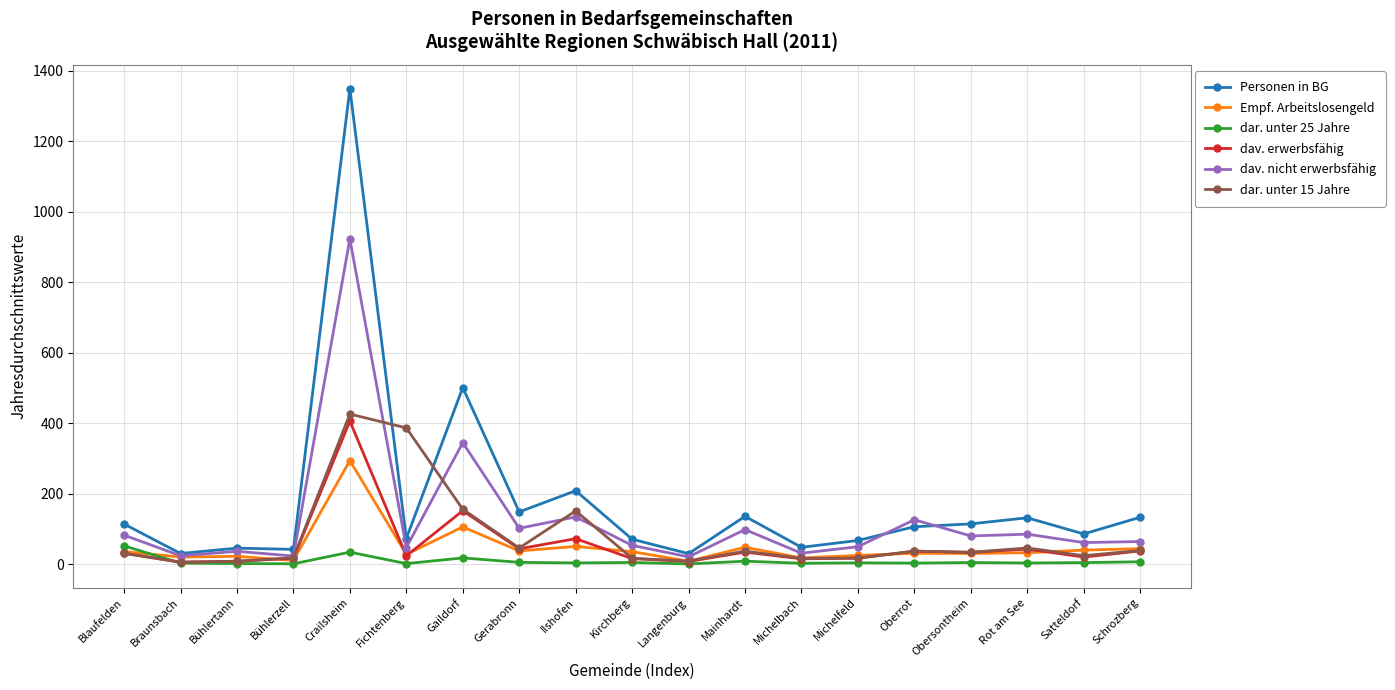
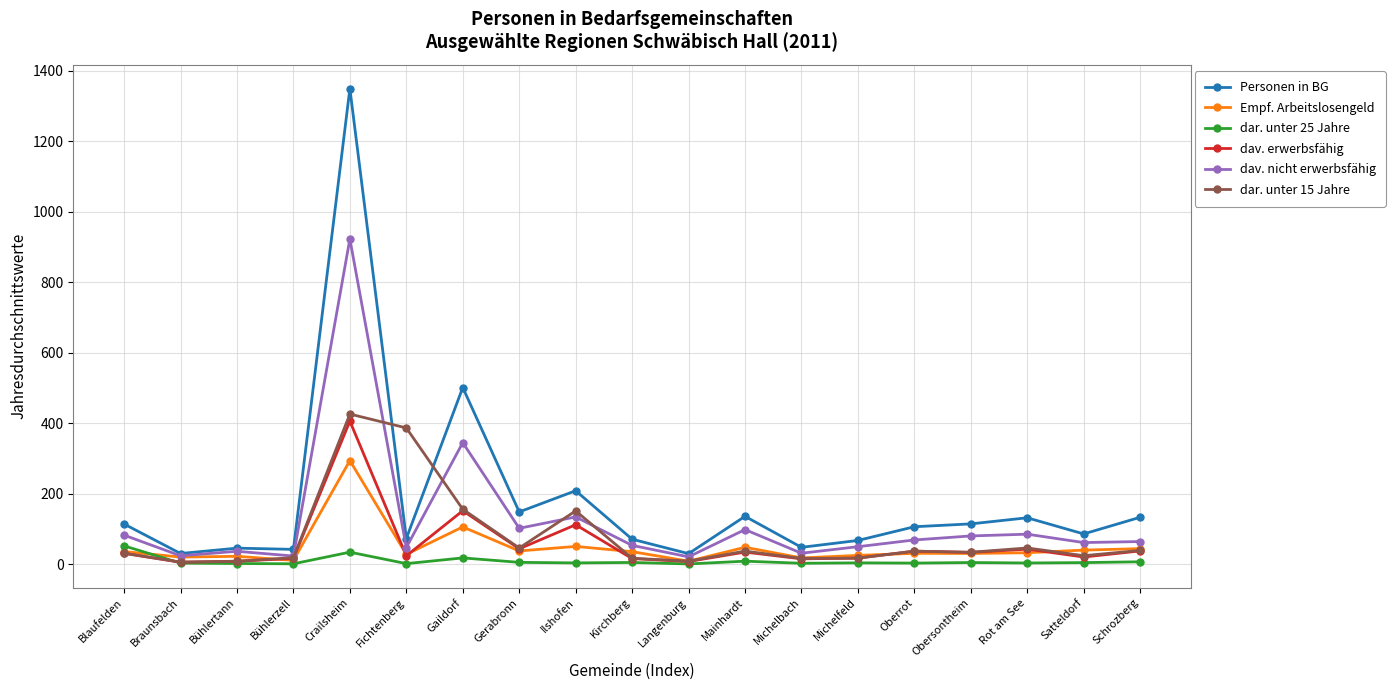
dav. erwerbsfähig, Ilshofen: 70 -> 110
dav. nicht erwerbsfähig, Oberrot: 130 -> 70
